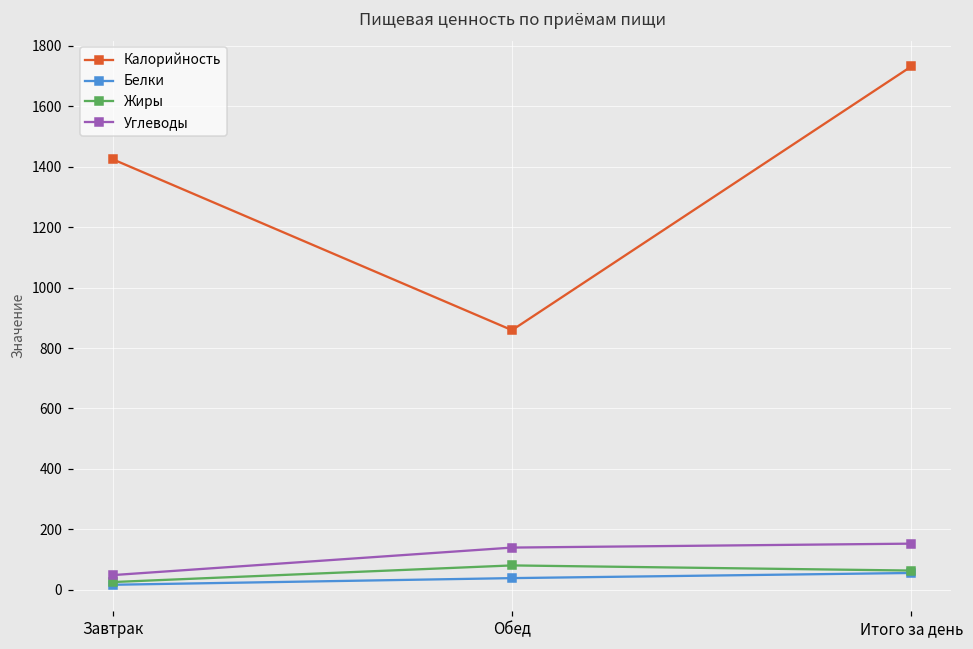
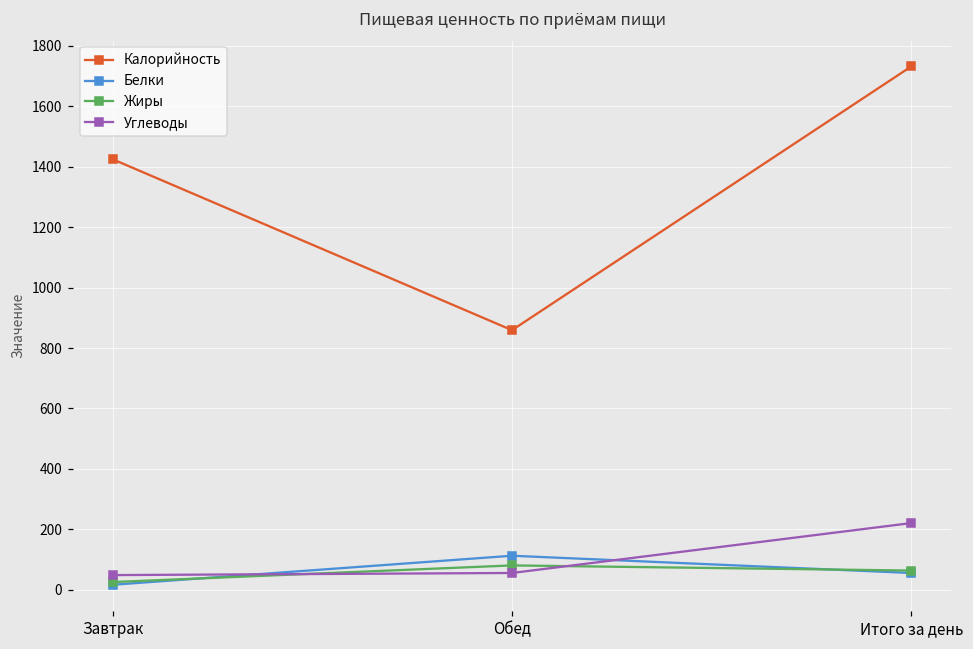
Белки, Обед: 40 -> 110
Углеводы, Обед: 140 -> 60
Углеводы, Итого за день: 150 -> 220
